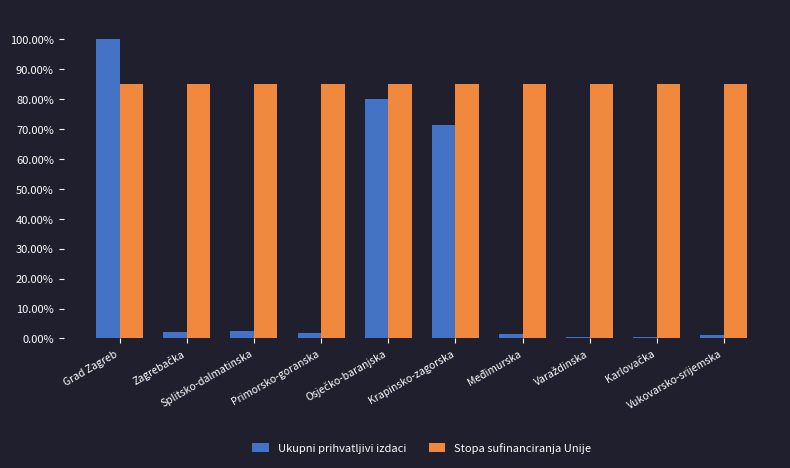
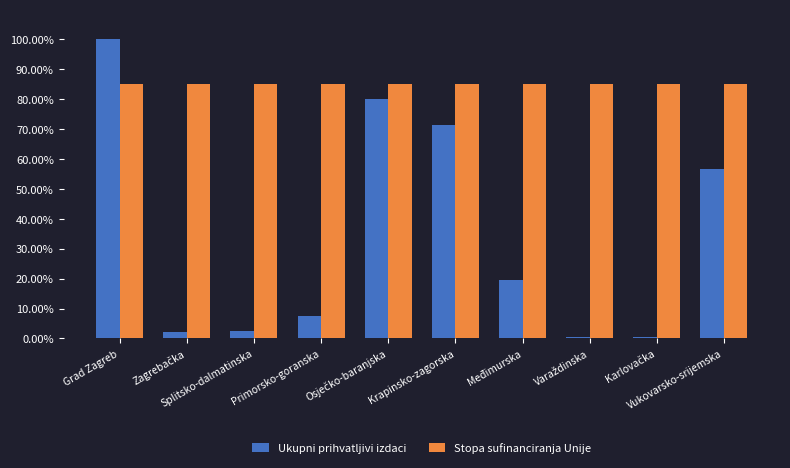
Ukupni prihvatljivi izdaci, Primorsko-goranska: 2% -> 7%
Ukupni prihvatljivi izdaci, Međimurska: 1% -> 20%
Ukupni prihvatljivi izdaci, Vukovarsko-srijemska: 1% -> 56%
